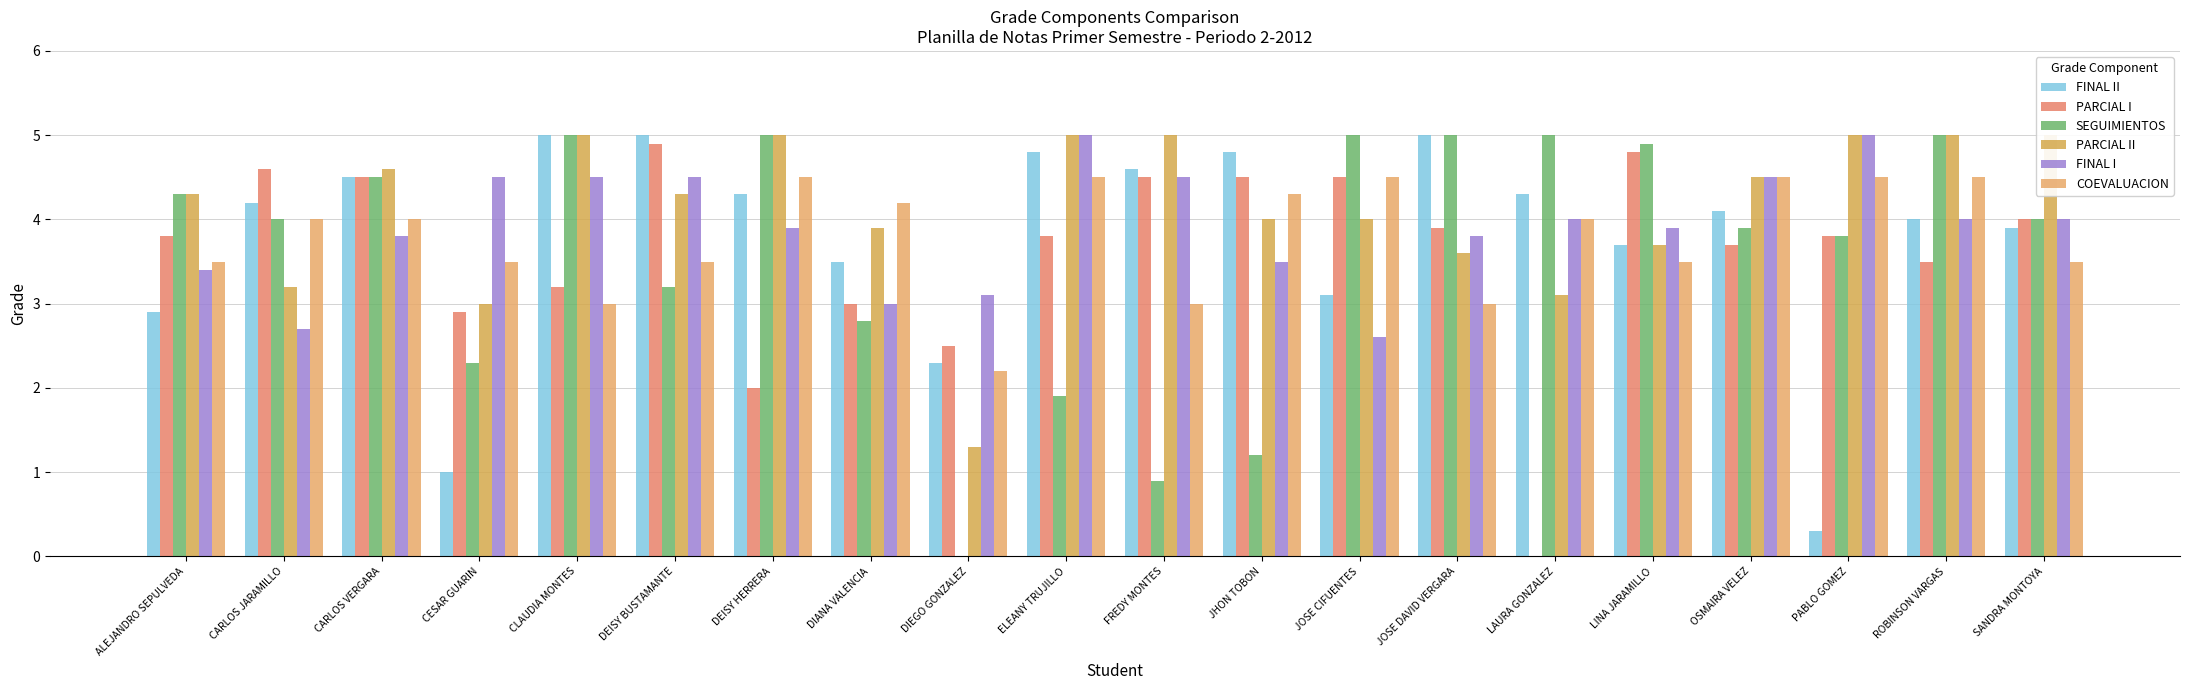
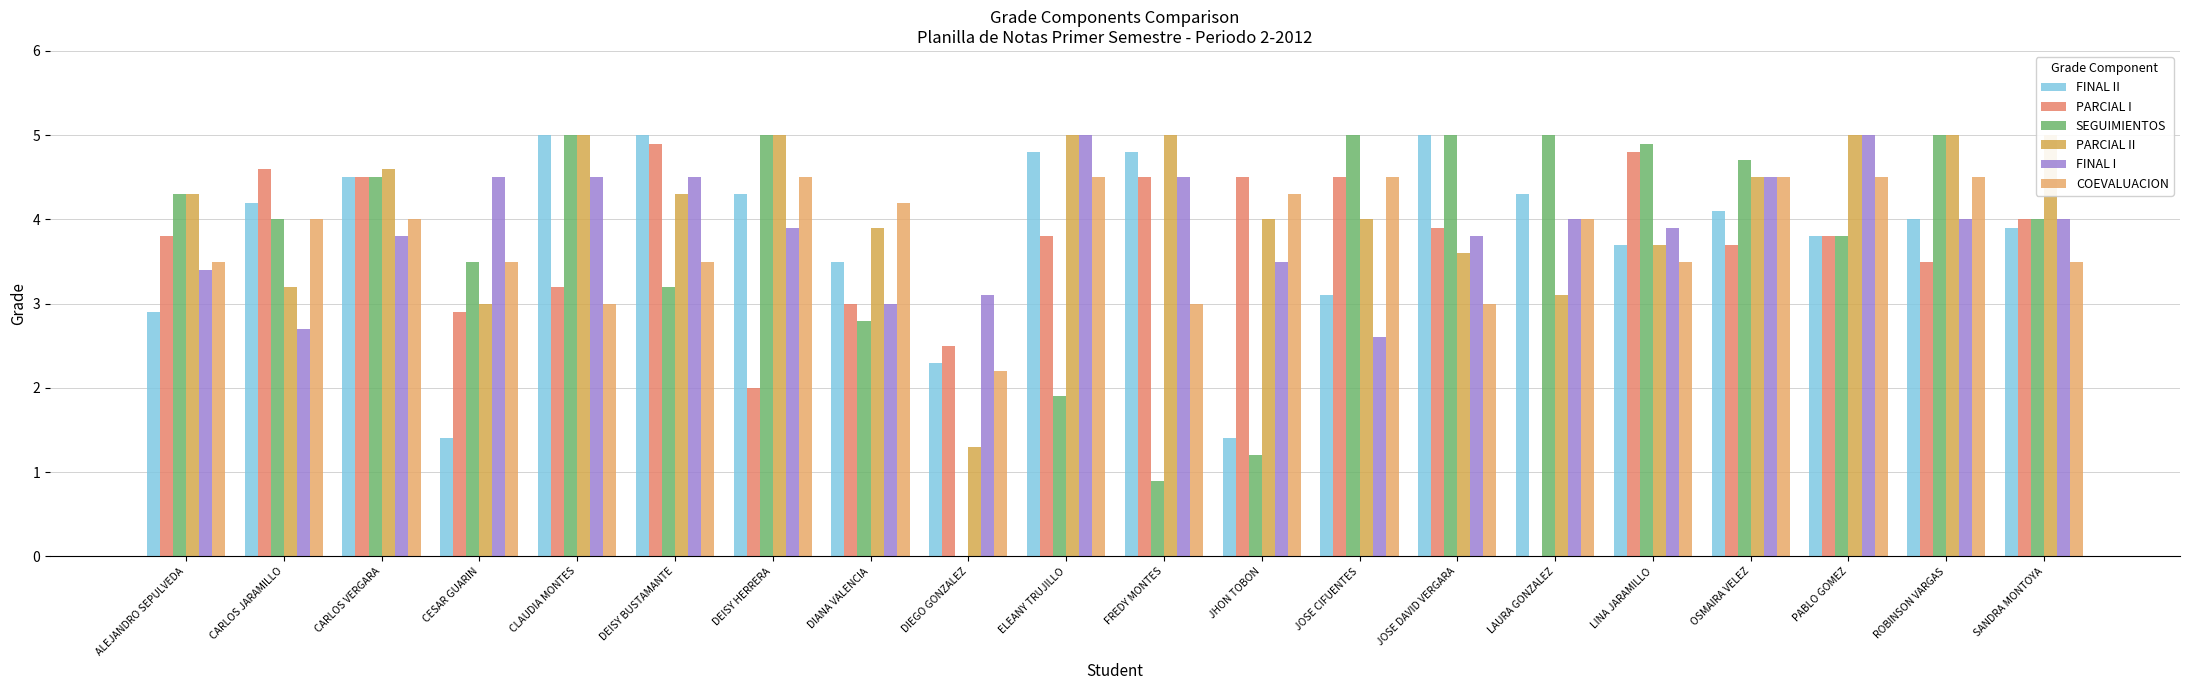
FINAL II, CESAR GUARIN: 1.0 -> 1.4
SEGUIMIENTOS, CESAR GUARIN: 2.3 -> 3.5
FINAL II, FREDY MONTES: 4.6 -> 4.8
FINAL II, JHON TOBON: 4.8 -> 1.4
SEGUIMIENTOS, OSMAIRA VELEZ: 3.9 -> 4.7
FINAL II, PABLO GOMEZ: 0.3 -> 3.8
